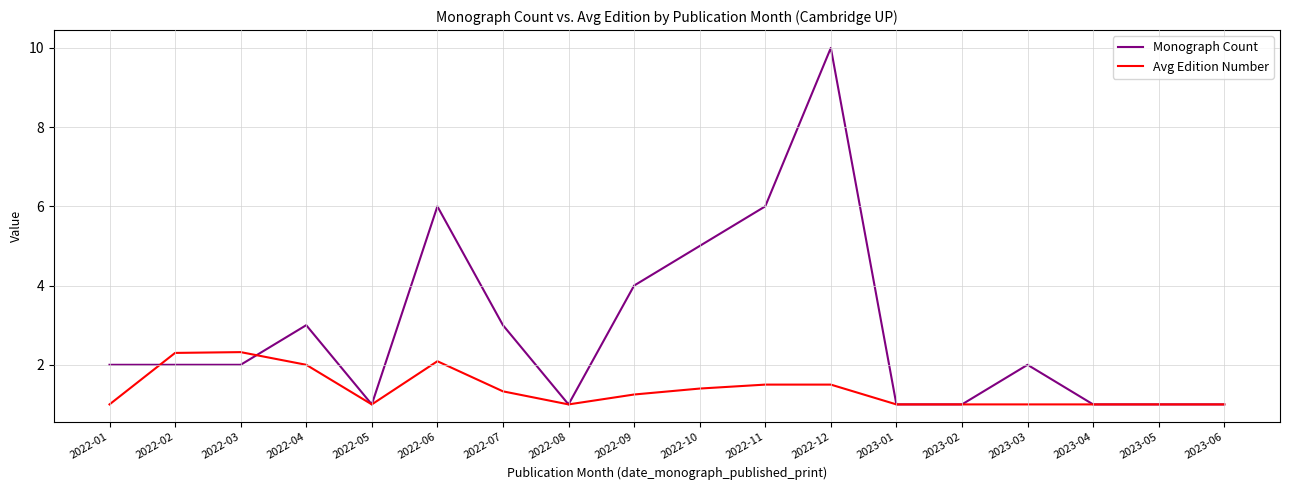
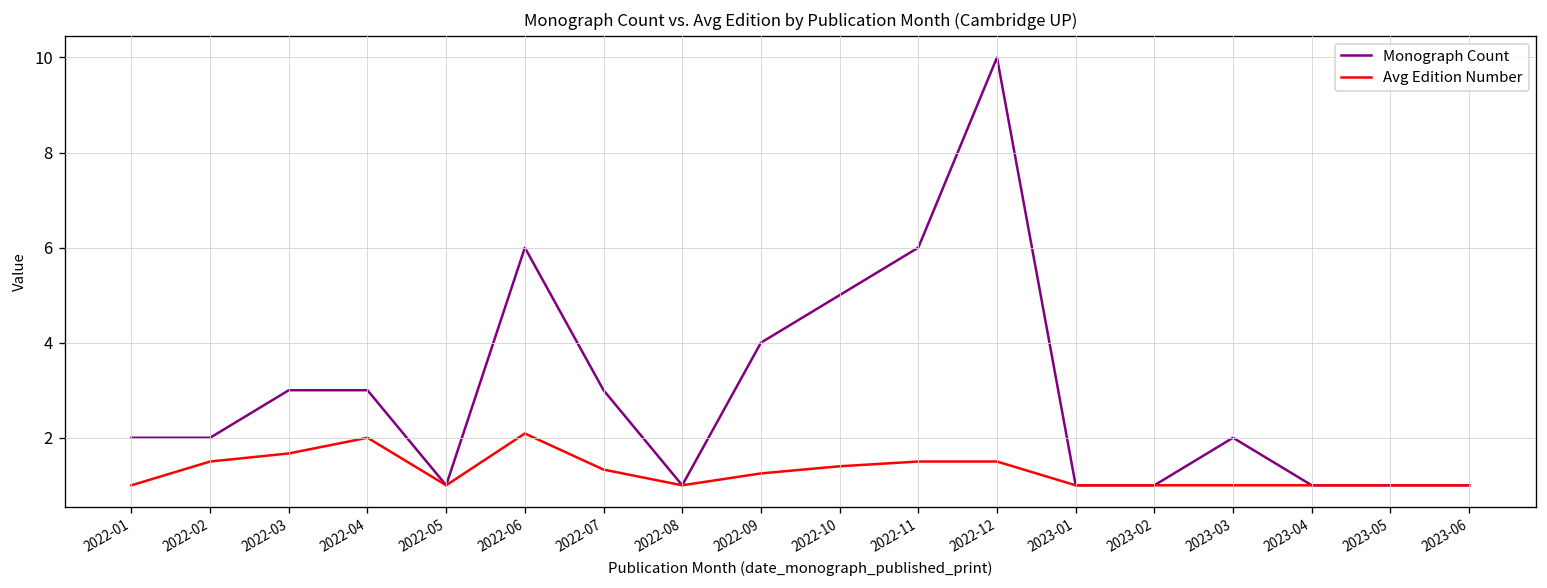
Avg Edition Number, 2022-02: 2.3 -> 1.5
Monograph Count, 2022-03: 2 -> 3
Avg Edition Number, 2022-03: 2.3 -> 1.7
